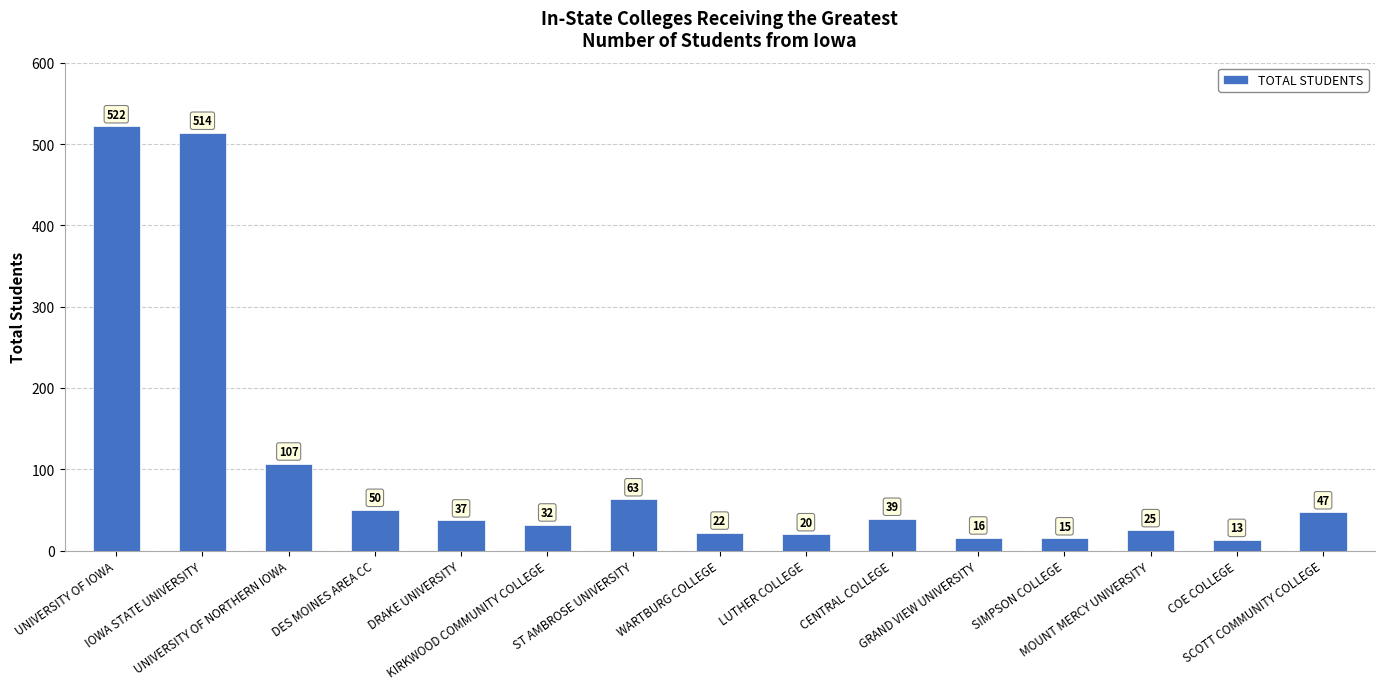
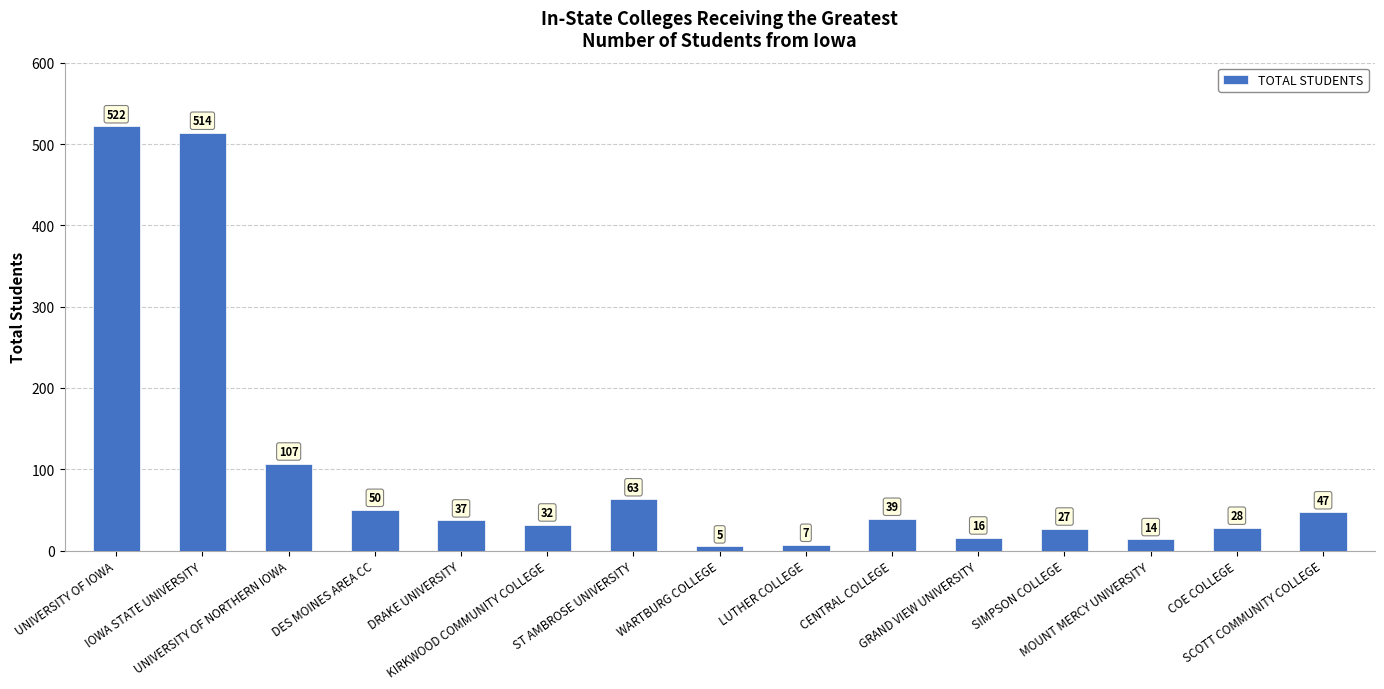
WARTBURG COLLEGE: 22 -> 5
LUTHER COLLEGE: 20 -> 7
SIMPSON COLLEGE: 15 -> 27
MOUNT MERCY UNIVERSITY: 25 -> 14
COE COLLEGE: 13 -> 28
